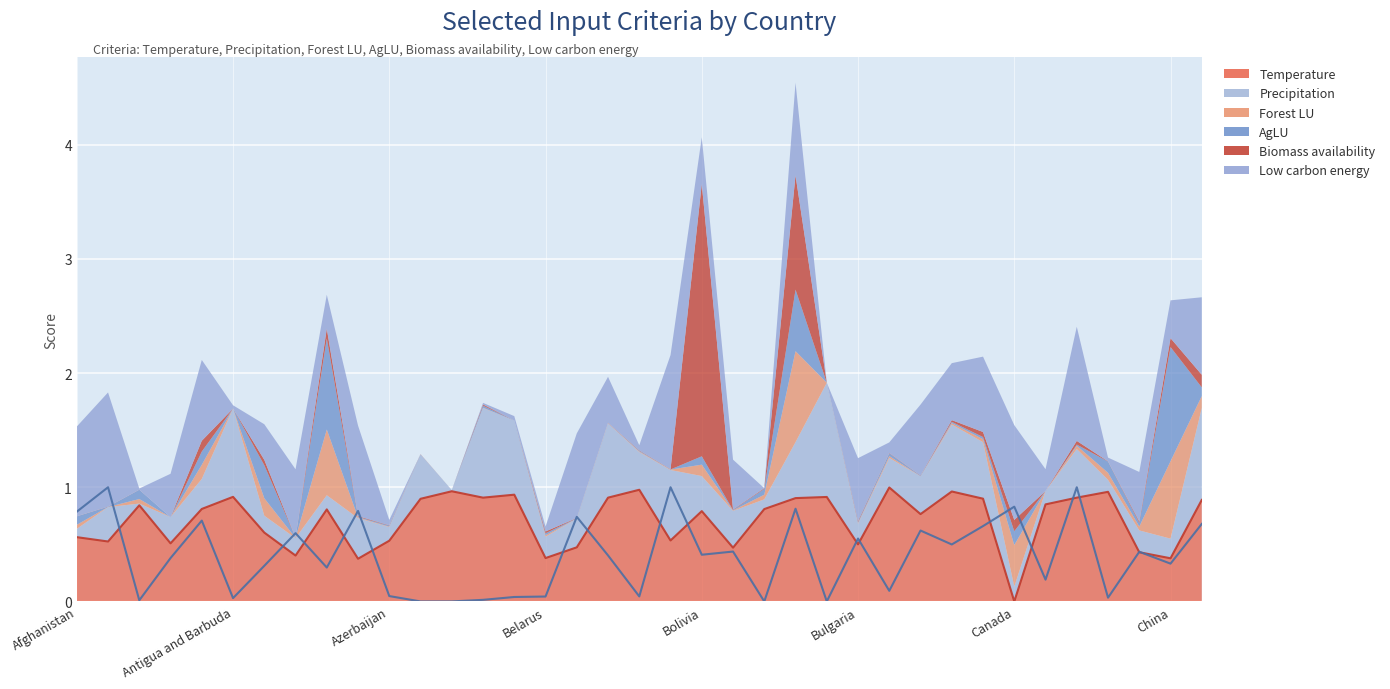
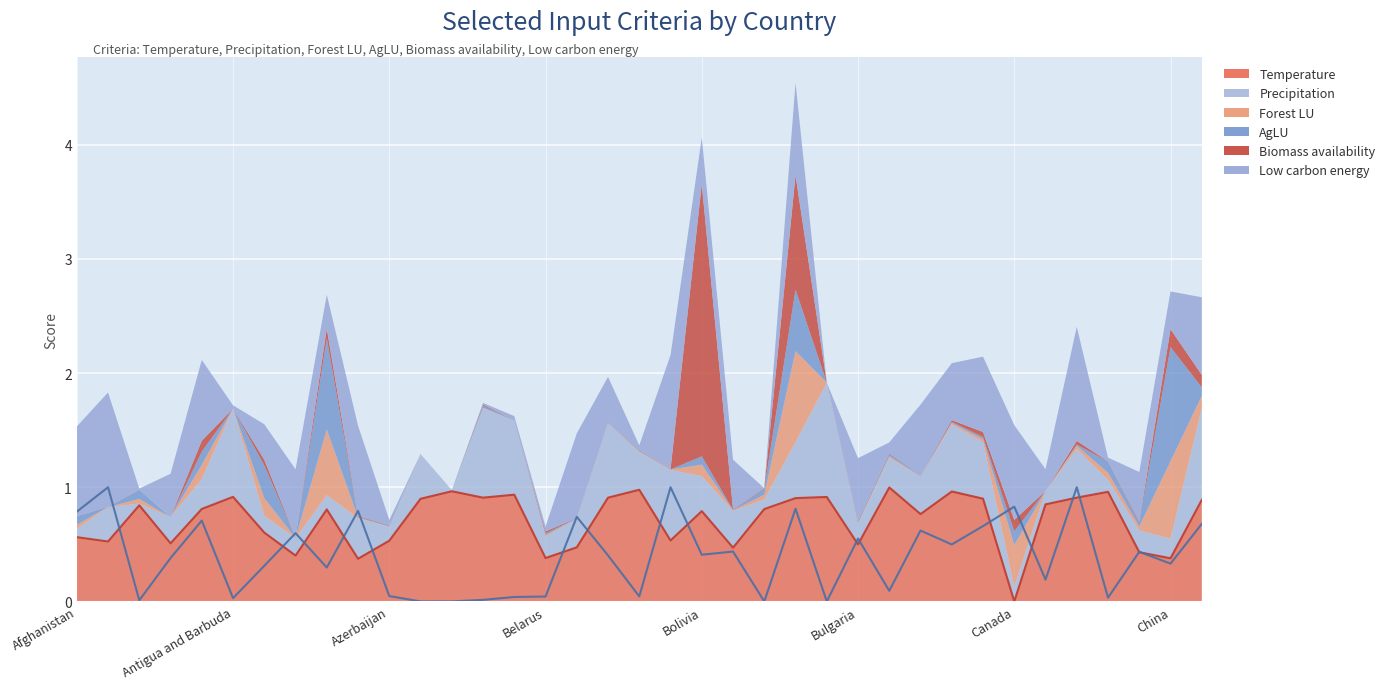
Biomass availability, China: 0.08 -> 0.16
